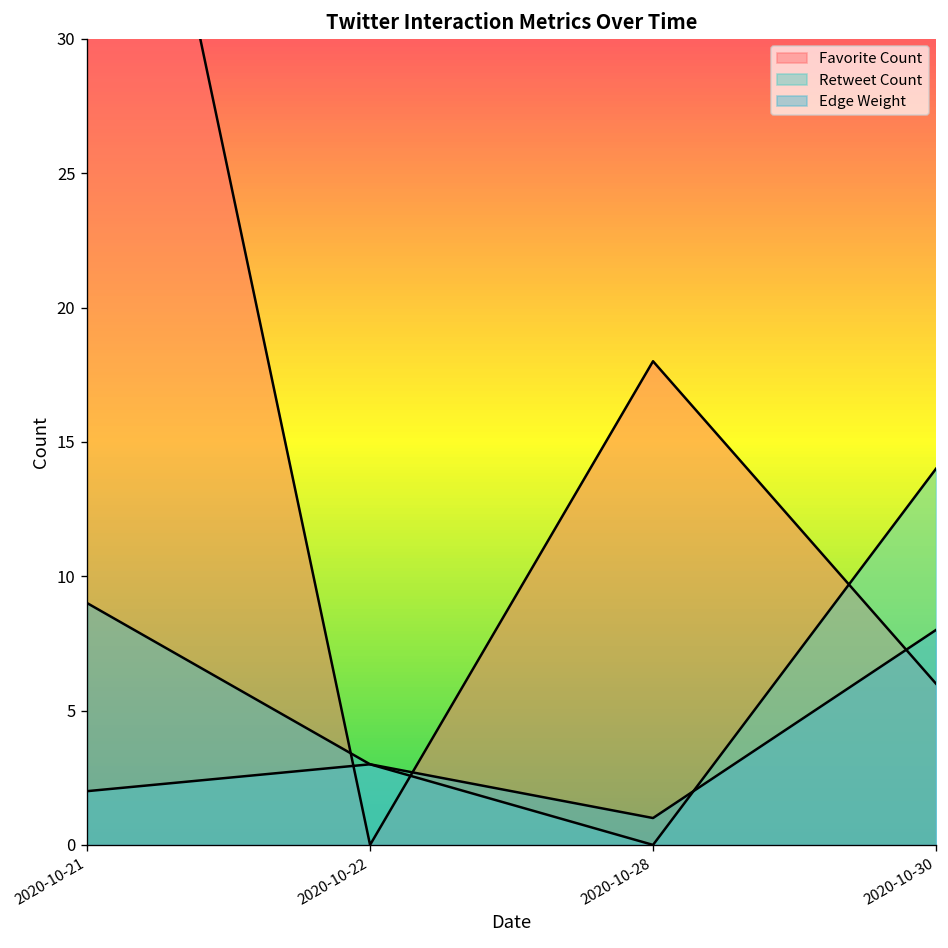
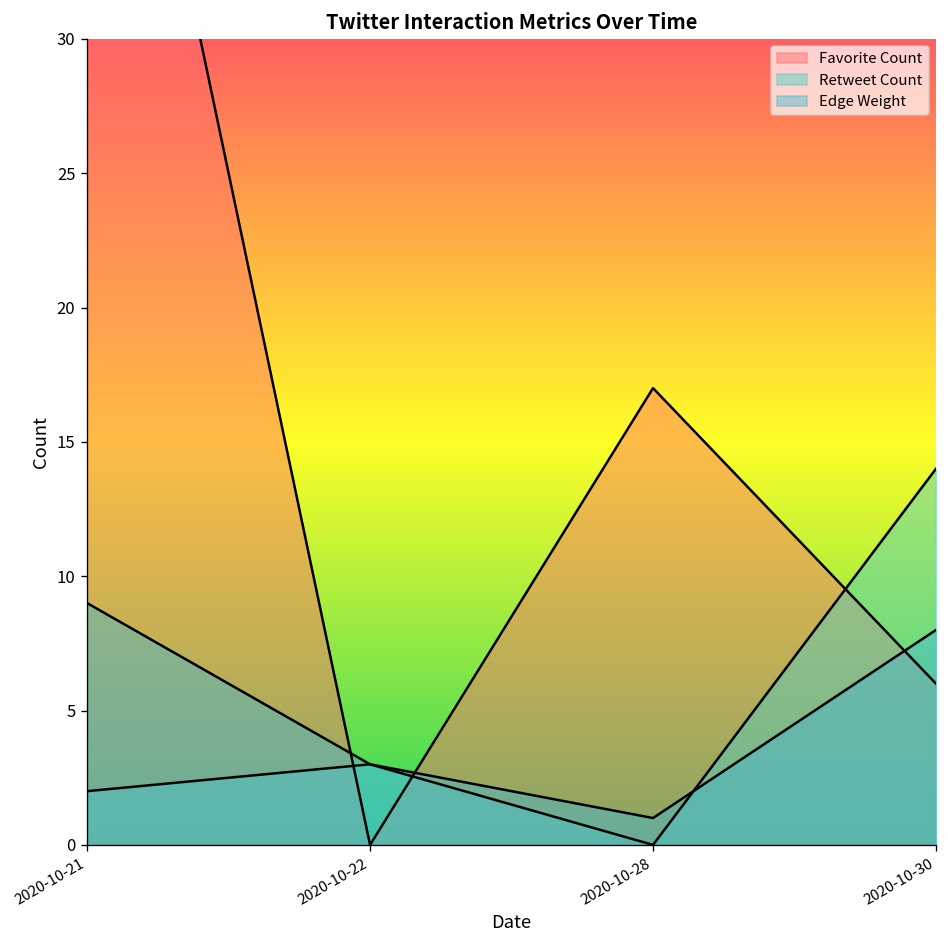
Favorite Count, 2020-10-28: 18 -> 17
